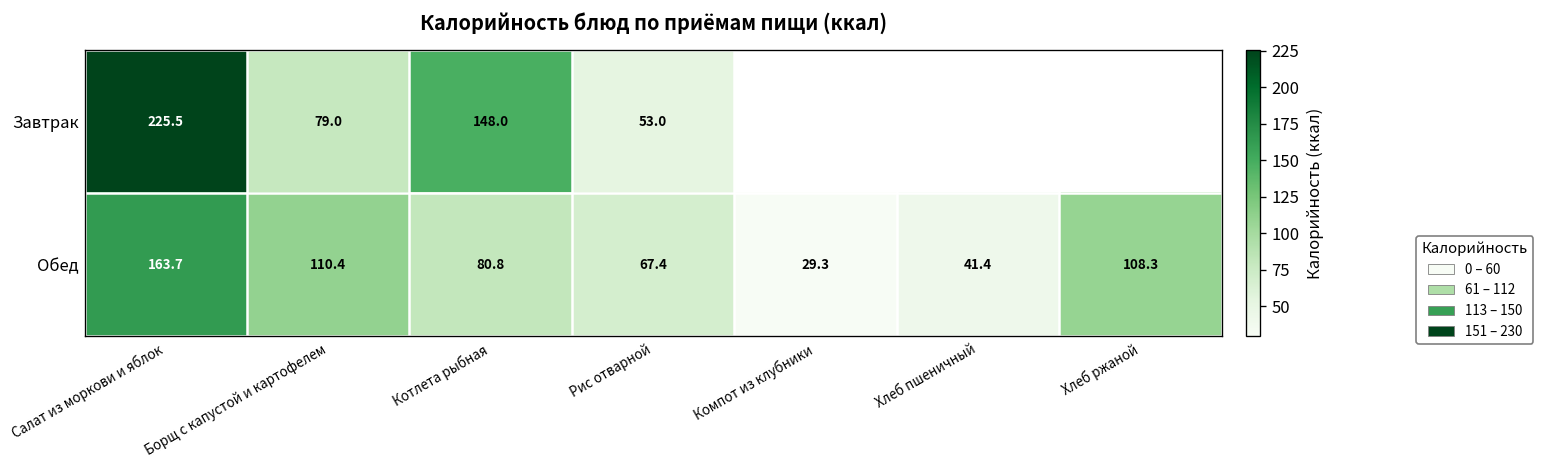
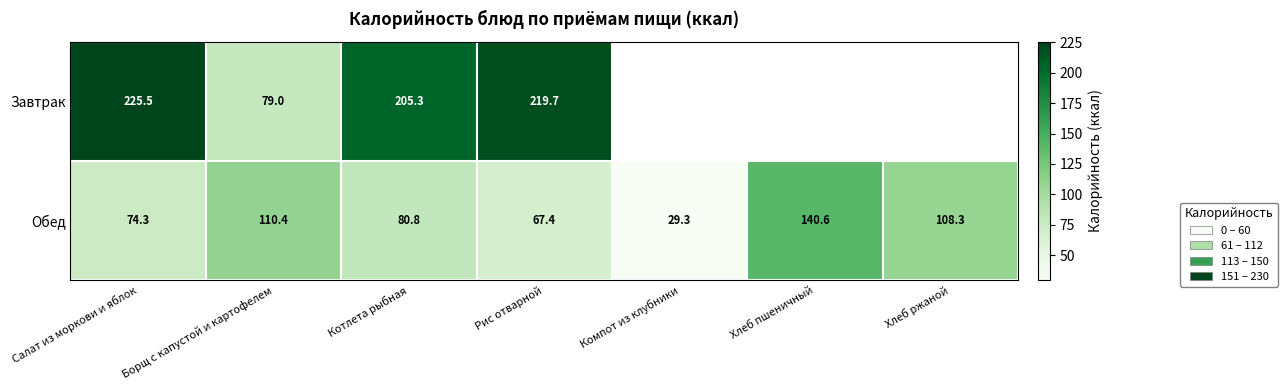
Завтрак, Котлета рыбная: 148.0 -> 205.3
Завтрак, Рис отварной: 53.0 -> 219.7
Обед, Салат из моркови и яблок: 163.7 -> 74.3
Обед, Хлеб пшеничный: 41.4 -> 140.6
